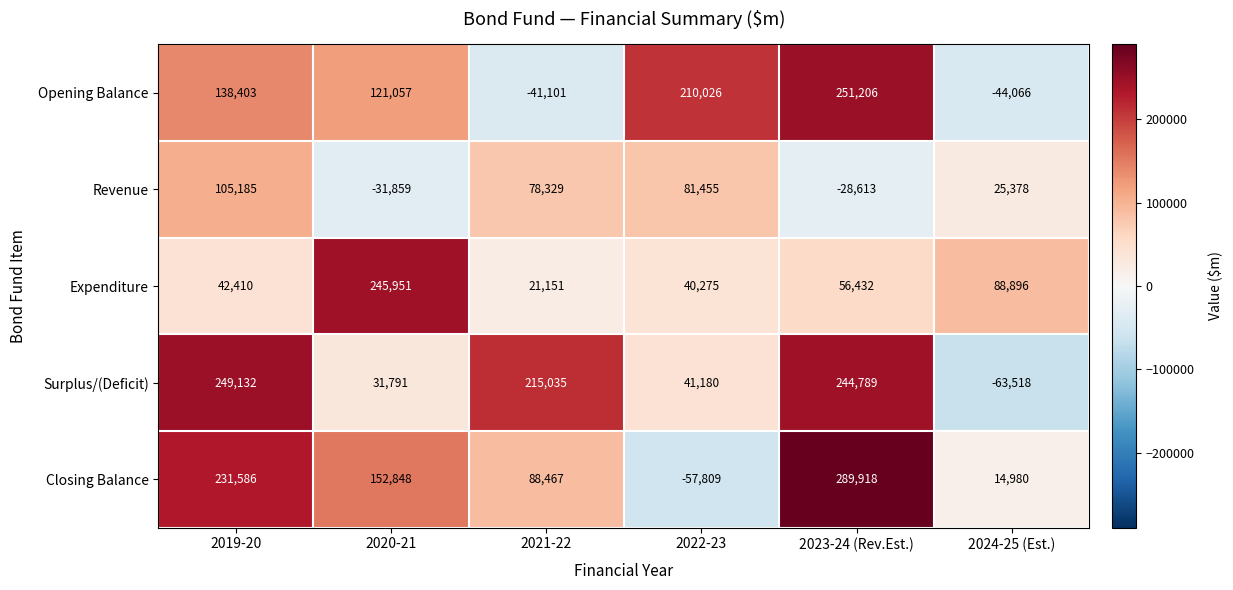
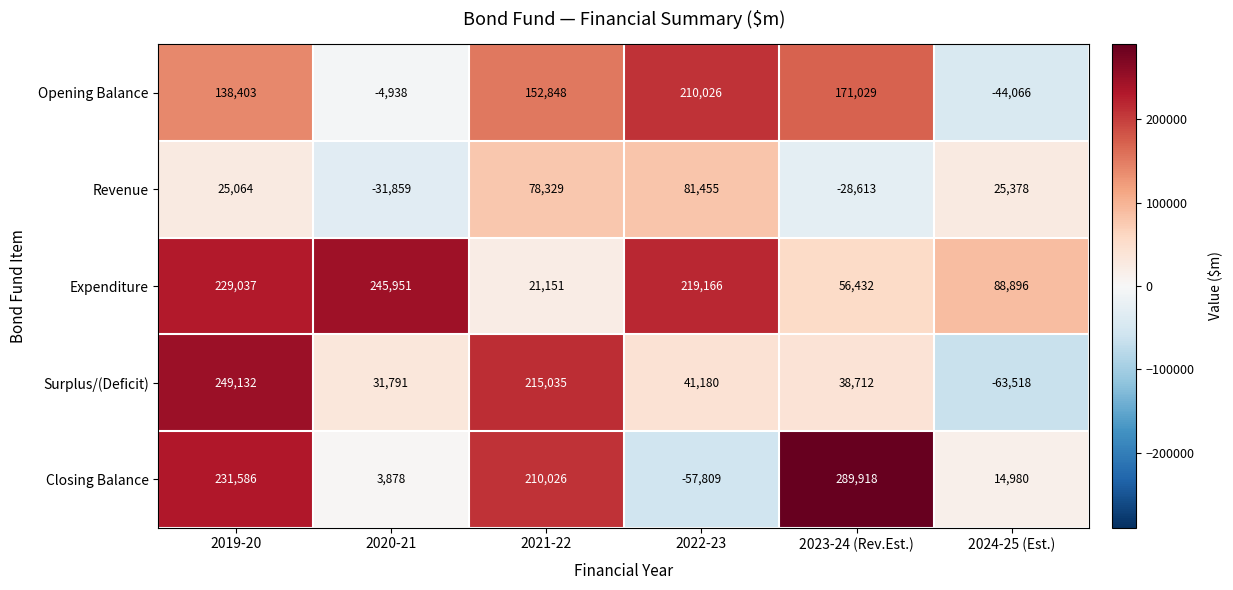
Opening Balance, 2020-21: 121,057 -> -4,938
Opening Balance, 2021-22: -41,101 -> 152,848
Opening Balance, 2023-24 (Rev.Est.): 251,206 -> 171,029
Revenue, 2019-20: 105,185 -> 25,064
Expenditure, 2019-20: 42,410 -> 229,037
Expenditure, 2022-23: 40,275 -> 219,166
Surplus/(Deficit), 2023-24 (Rev.Est.): 244,789 -> 38,712
Closing Balance, 2020-21: 152,848 -> 3,878
Closing Balance, 2021-22: 88,467 -> 210,026
